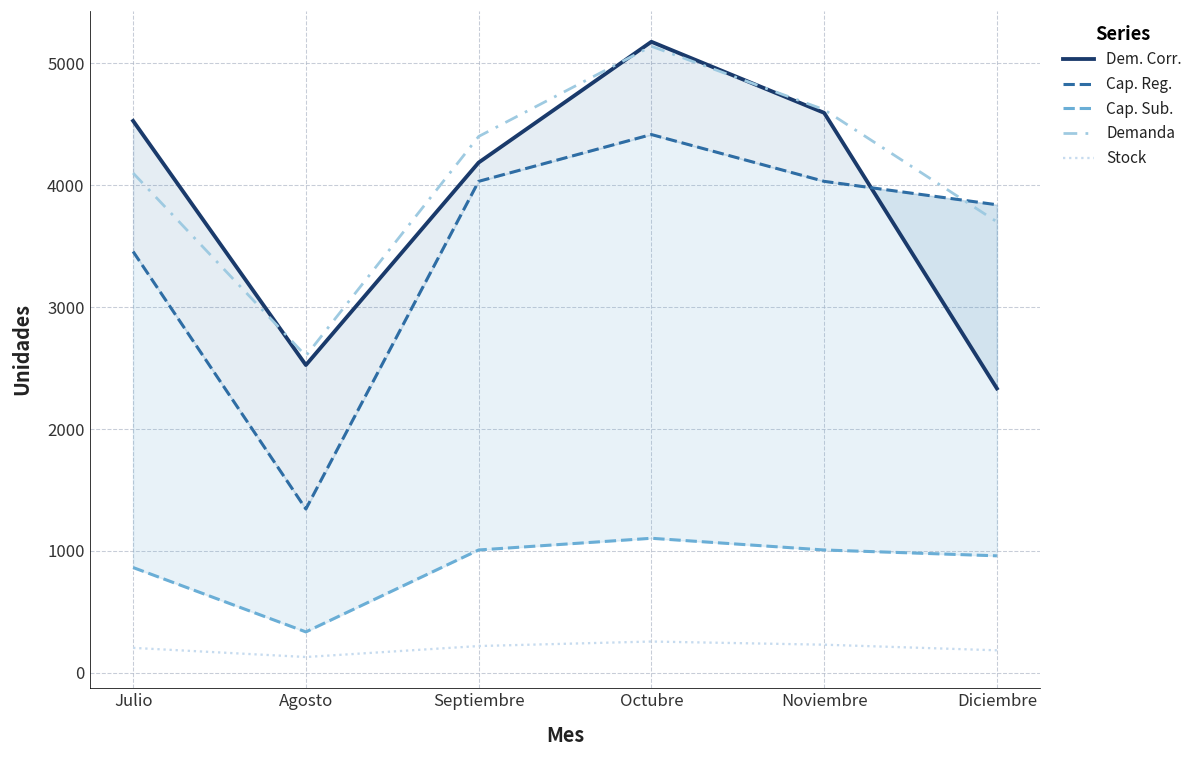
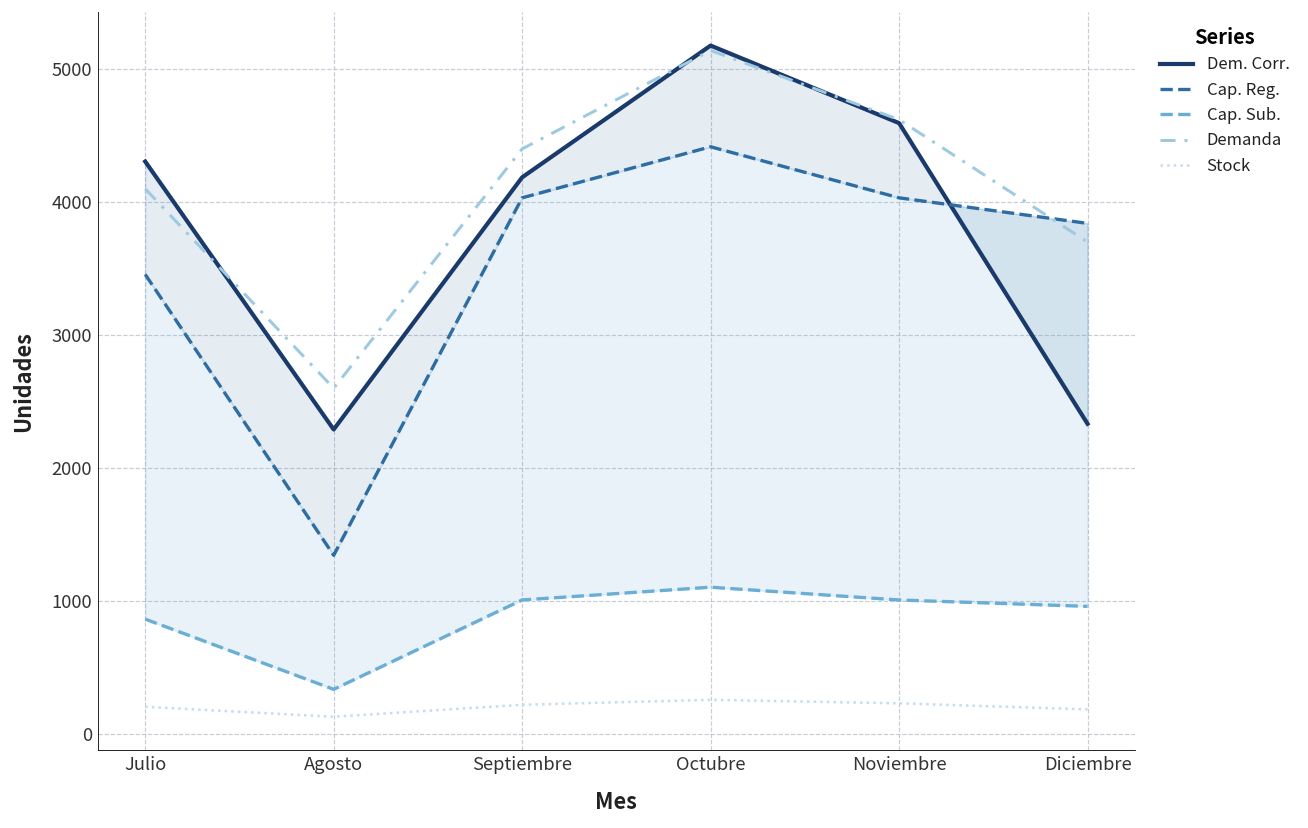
Dem. Corr., Julio: 4530 -> 4310
Dem. Corr., Agosto: 2530 -> 2290
